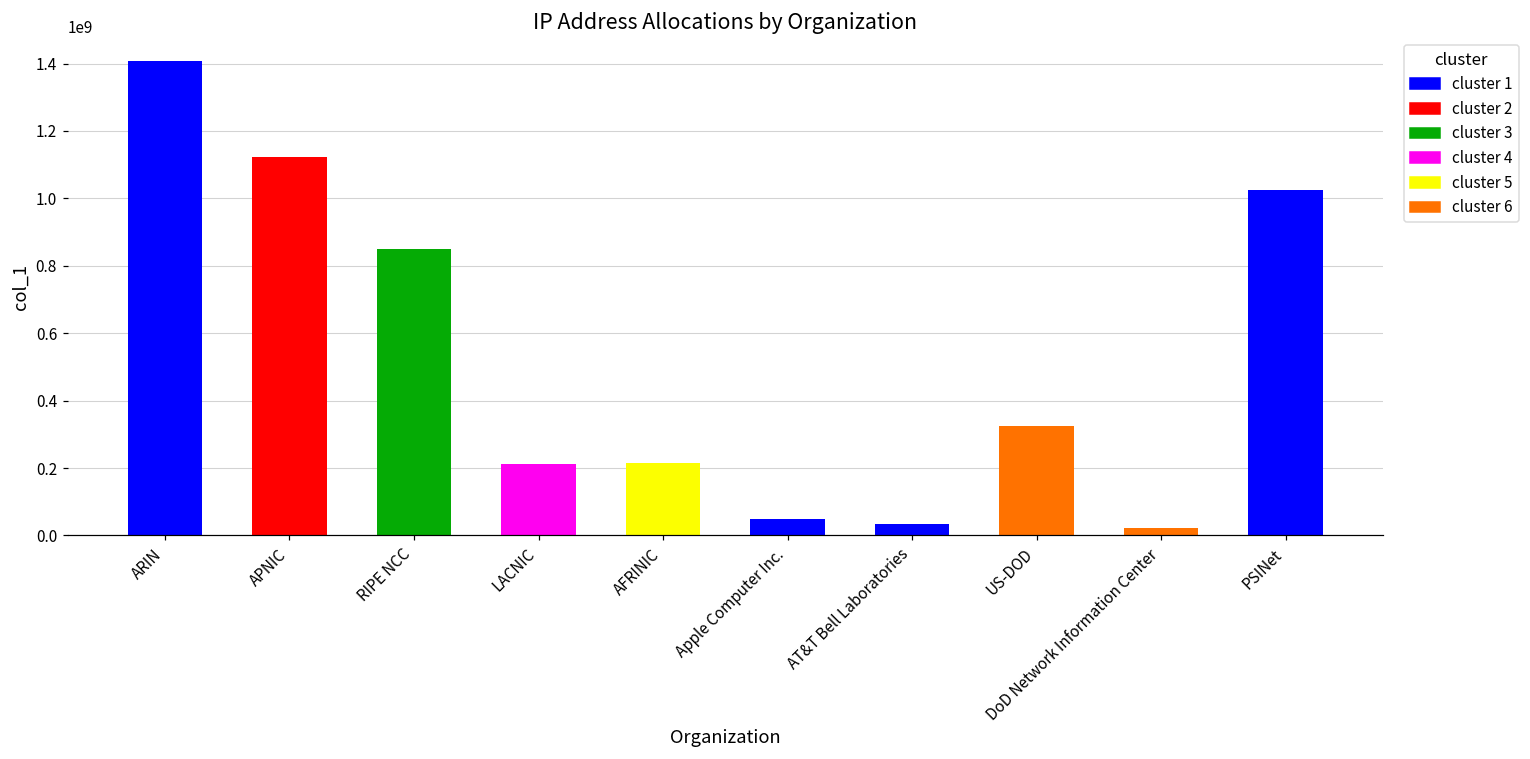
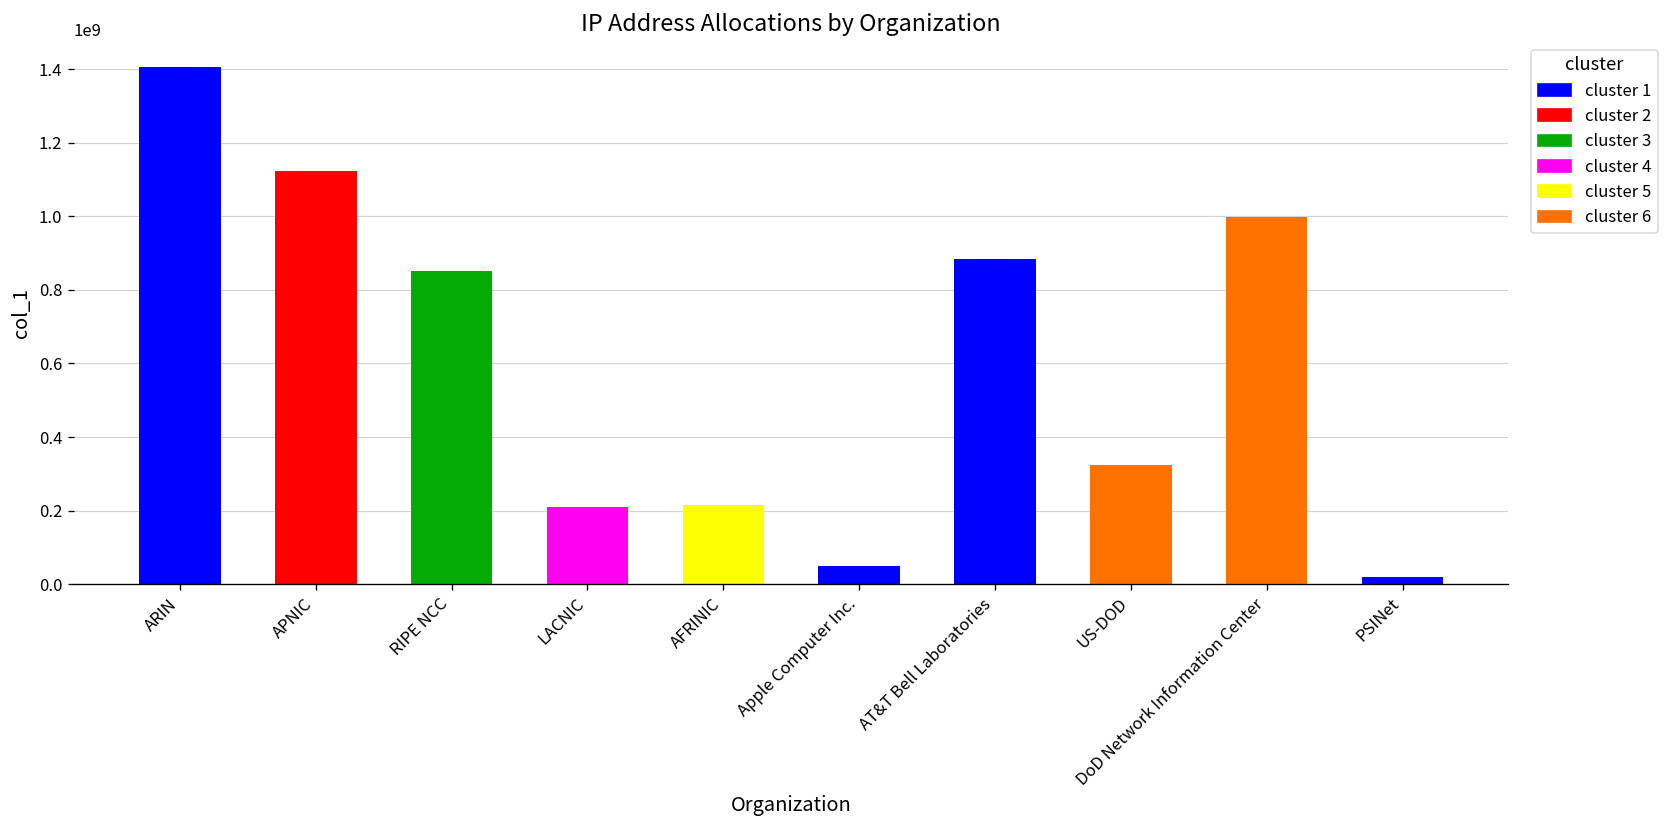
AT&T Bell Laboratories: 30000000 -> 880000000
DoD Network Information Center: 20000000 -> 1000000000
PSINet: 1020000000 -> 20000000
